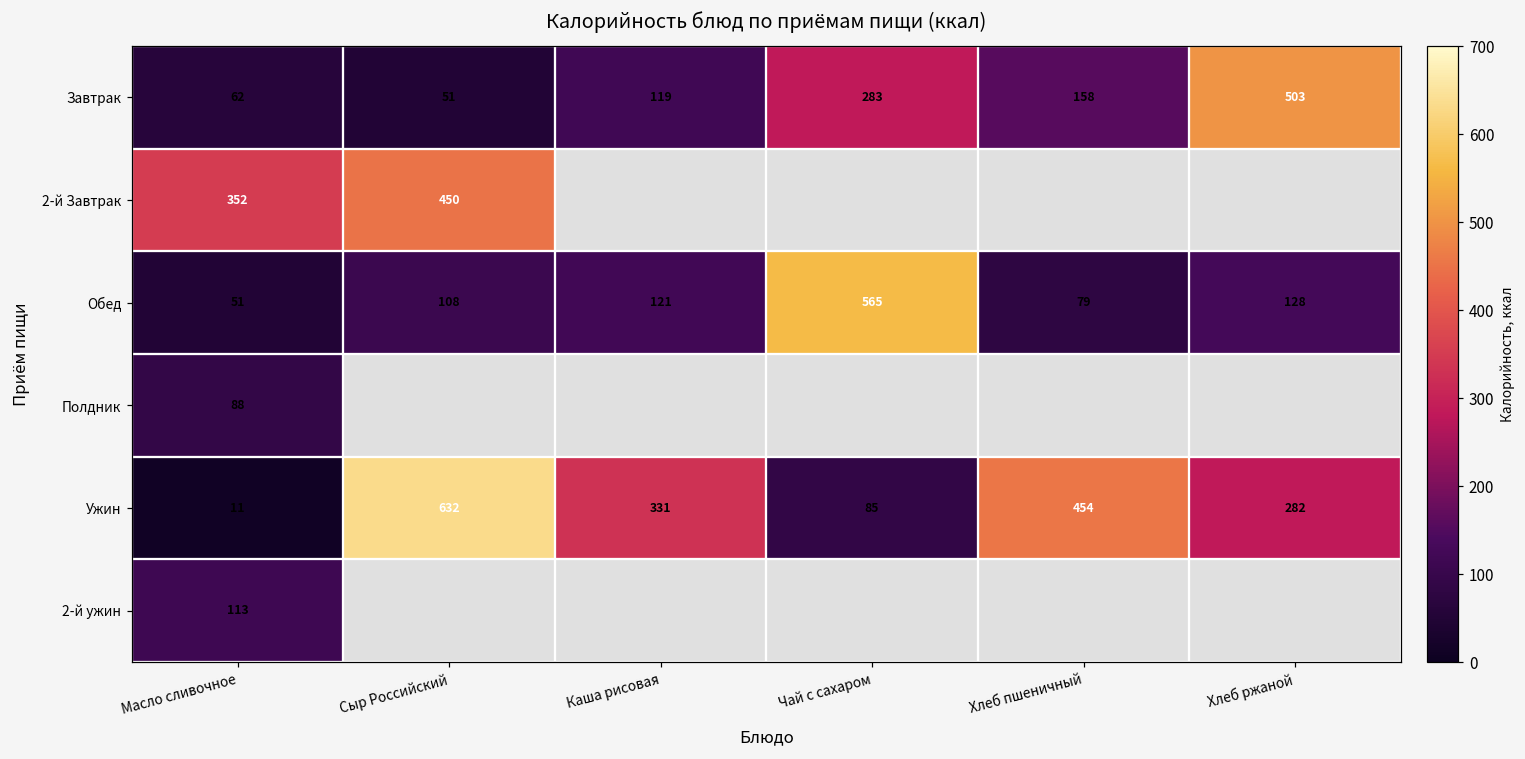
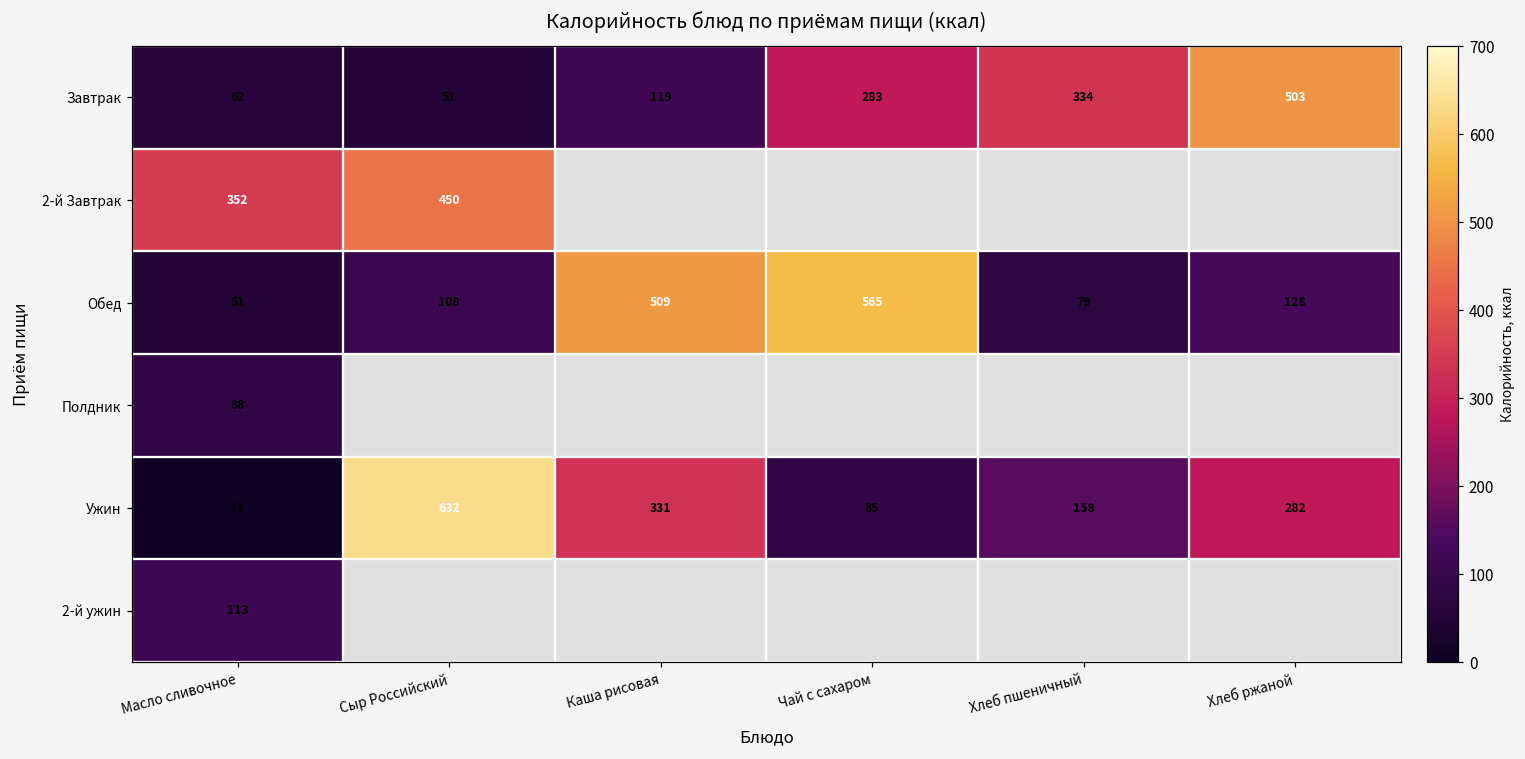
Завтрак, Хлеб пшеничный: 158 -> 334
Обед, Каша рисовая: 121 -> 509
Ужин, Хлеб пшеничный: 454 -> 158
